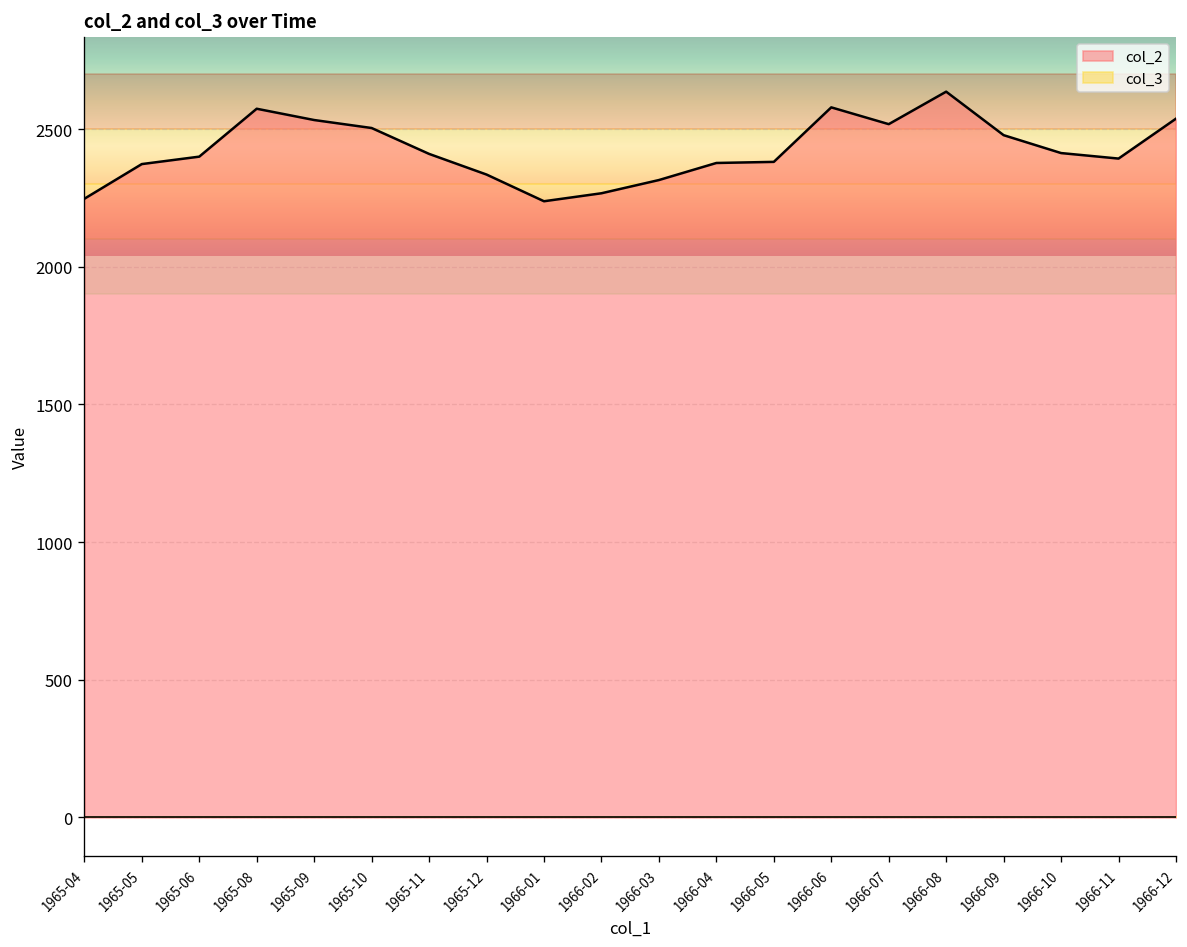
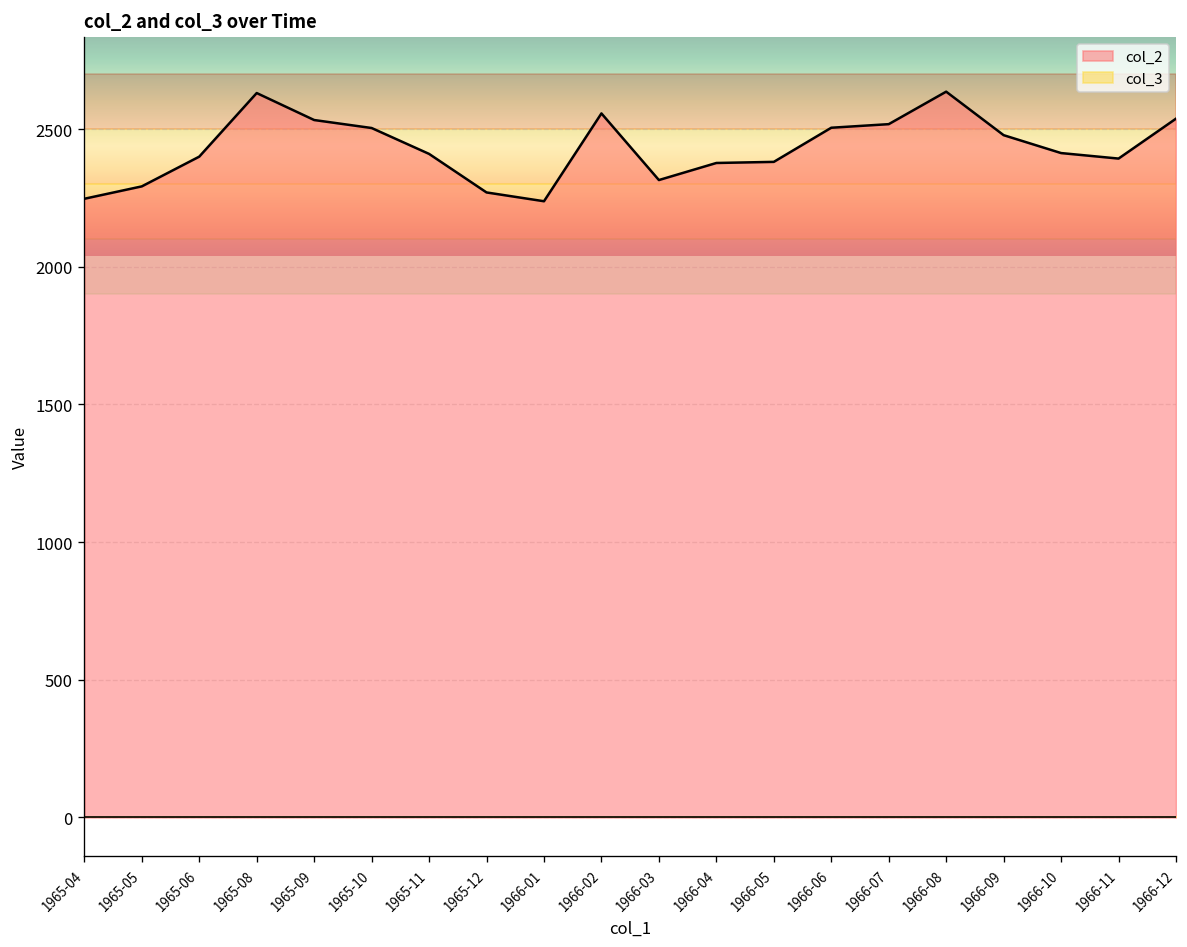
col_2, 1965-05: 2370 -> 2290
col_2, 1965-08: 2570 -> 2630
col_2, 1965-12: 2340 -> 2270
col_2, 1966-02: 2270 -> 2560
col_2, 1966-06: 2580 -> 2510
